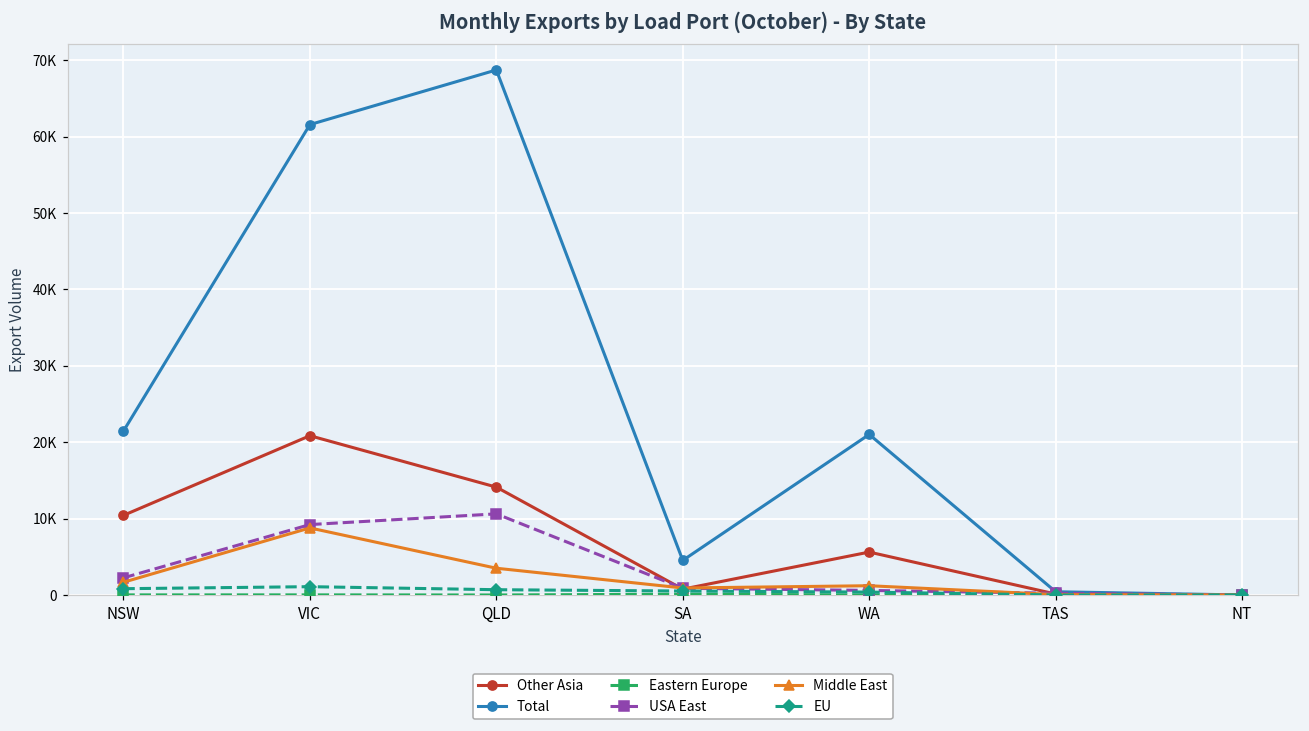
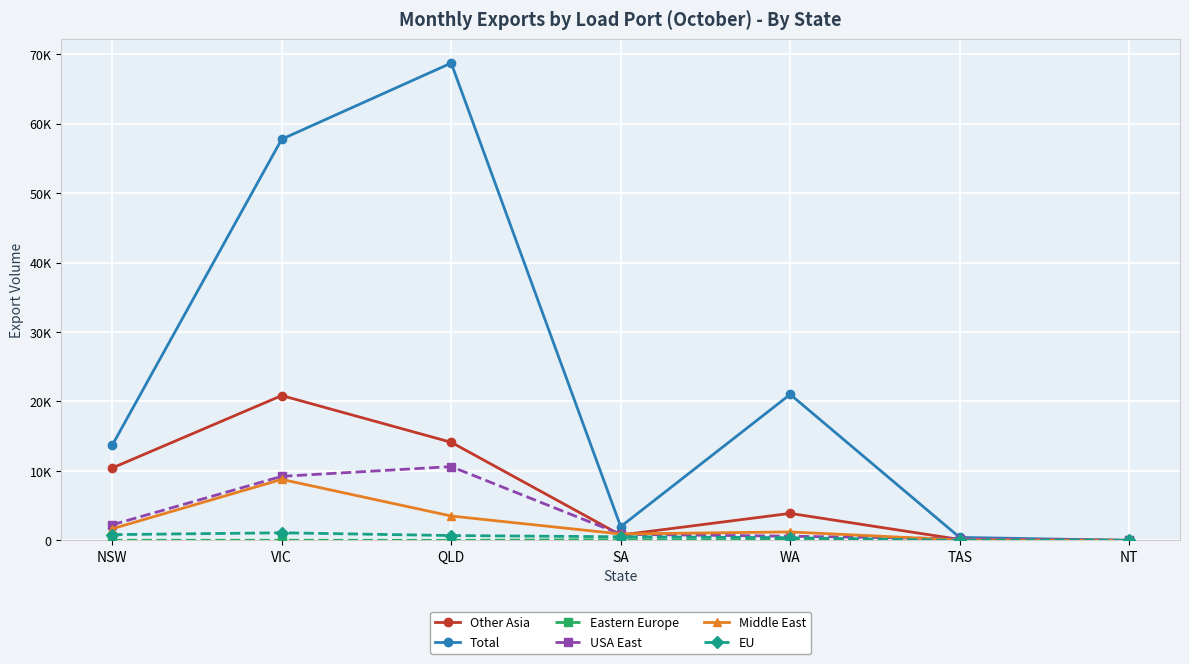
Total, NSW: 21000 -> 14000
Total, VIC: 62000 -> 58000
Total, SA: 5000 -> 2000
Other Asia, WA: 6000 -> 4000
